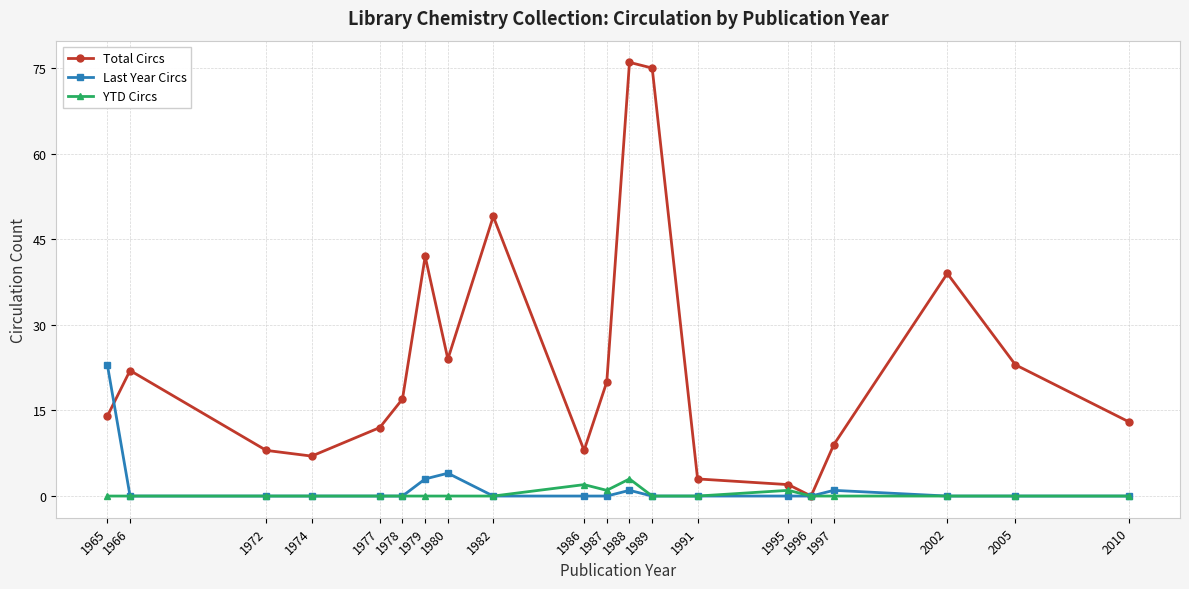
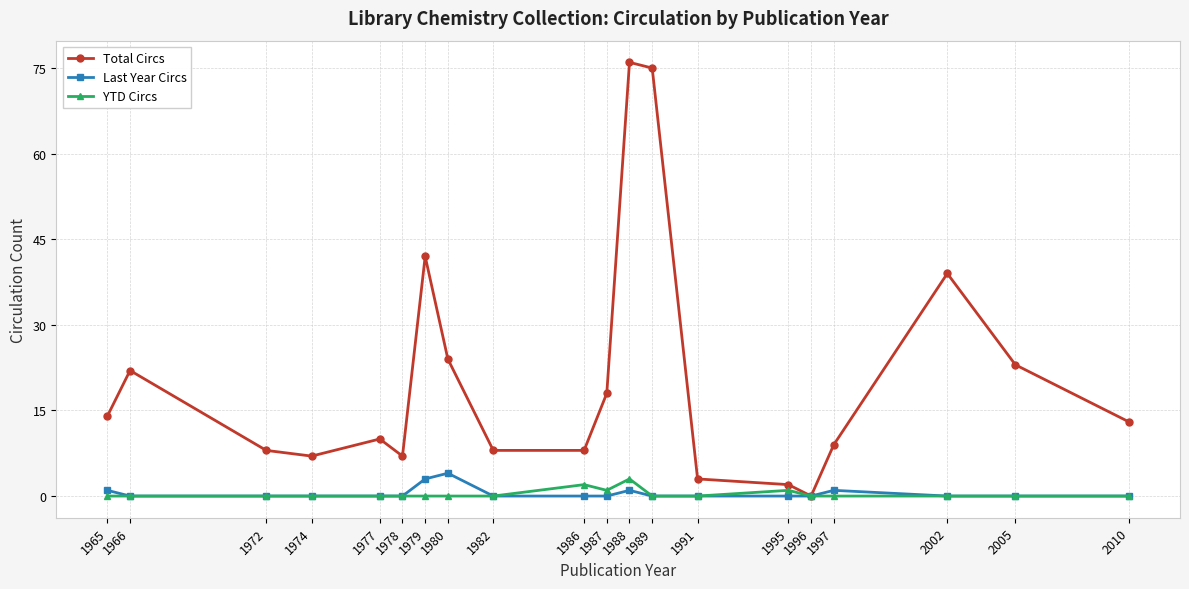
Last Year Circs, 1965: 23 -> 1
Total Circs, 1977: 12 -> 10
Total Circs, 1978: 17 -> 7
Total Circs, 1982: 49 -> 8
Total Circs, 1987: 20 -> 18
